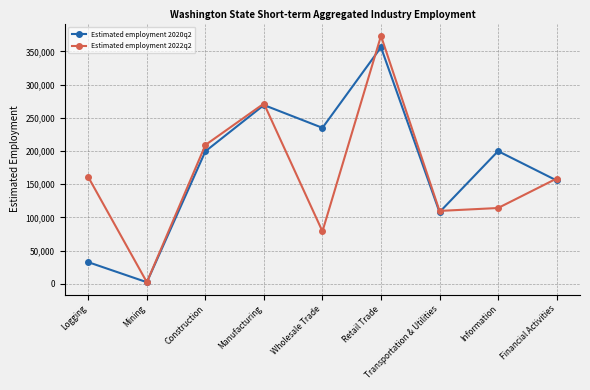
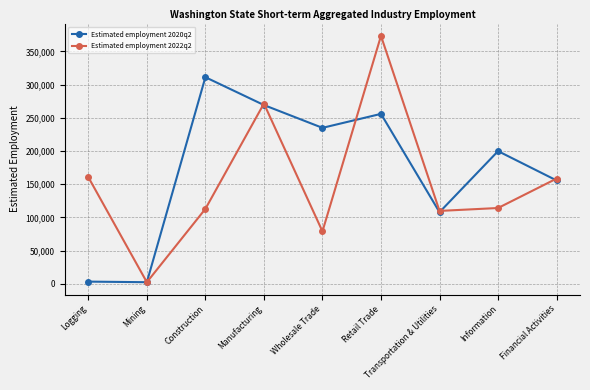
Estimated employment 2020q2, Logging: 30,000 -> 0
Estimated employment 2020q2, Construction: 200,000 -> 310,000
Estimated employment 2022q2, Construction: 210,000 -> 110,000
Estimated employment 2020q2, Retail Trade: 360,000 -> 260,000
